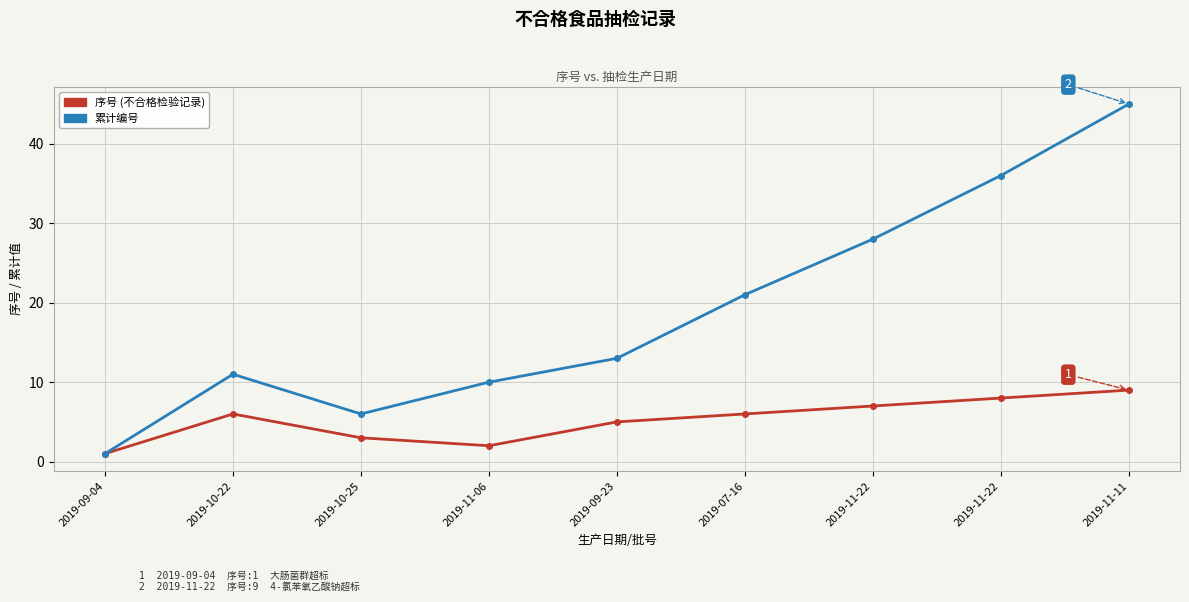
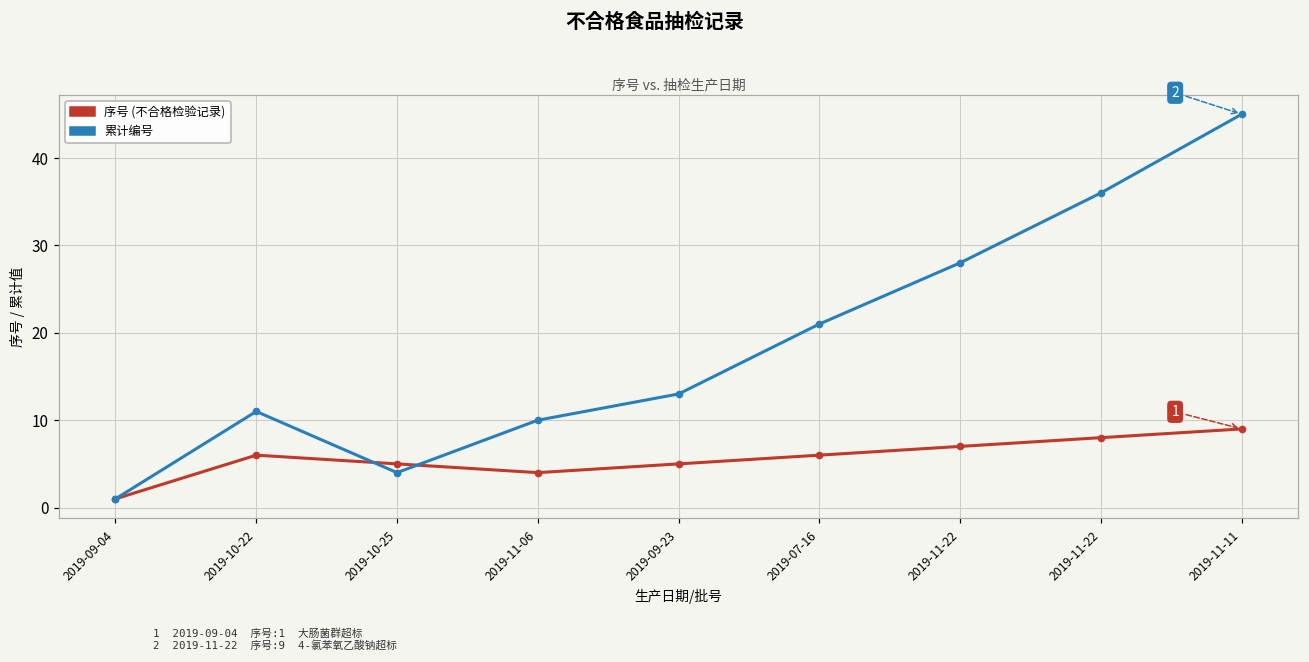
序号 (不合格检验记录), 2019-10-25: 3 -> 5
累计编号, 2019-10-25: 6 -> 4
序号 (不合格检验记录), 2019-11-06: 2 -> 4
